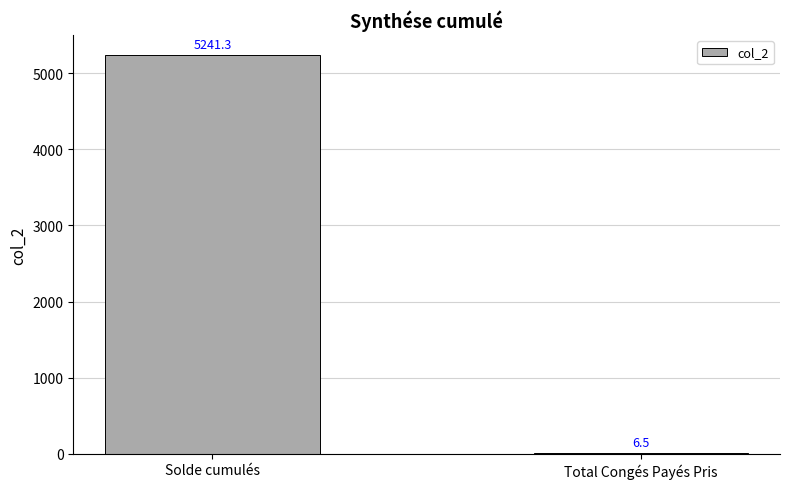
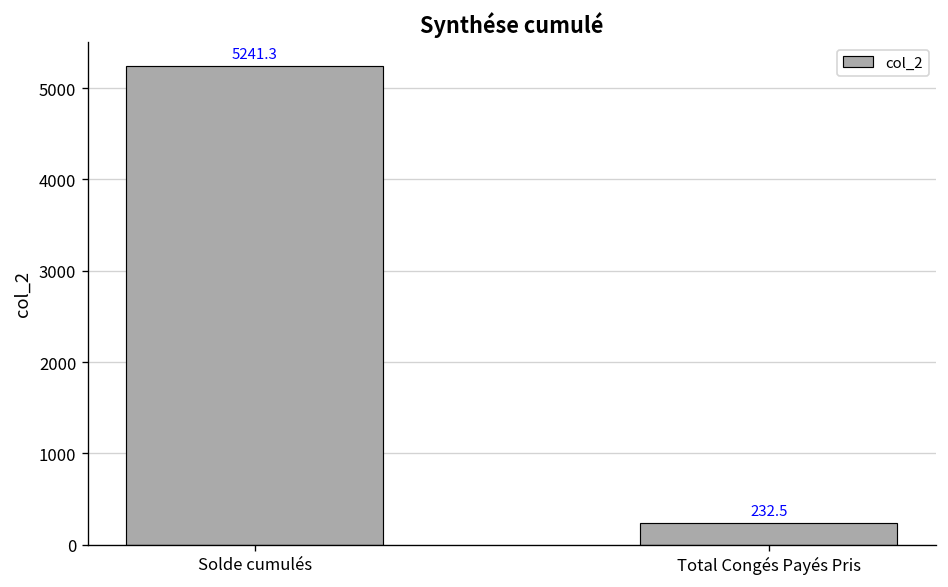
Total Congés Payés Pris: 6.5 -> 232.5
